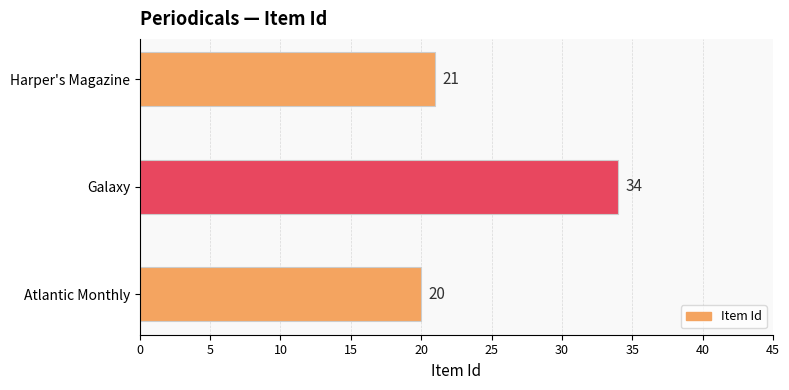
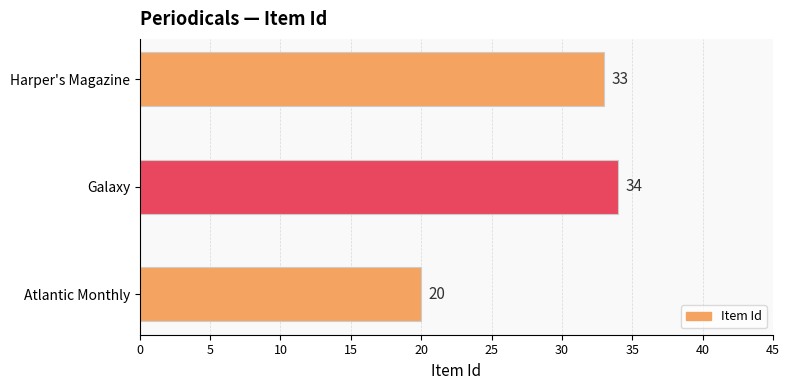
Harper's Magazine: 21 -> 33
